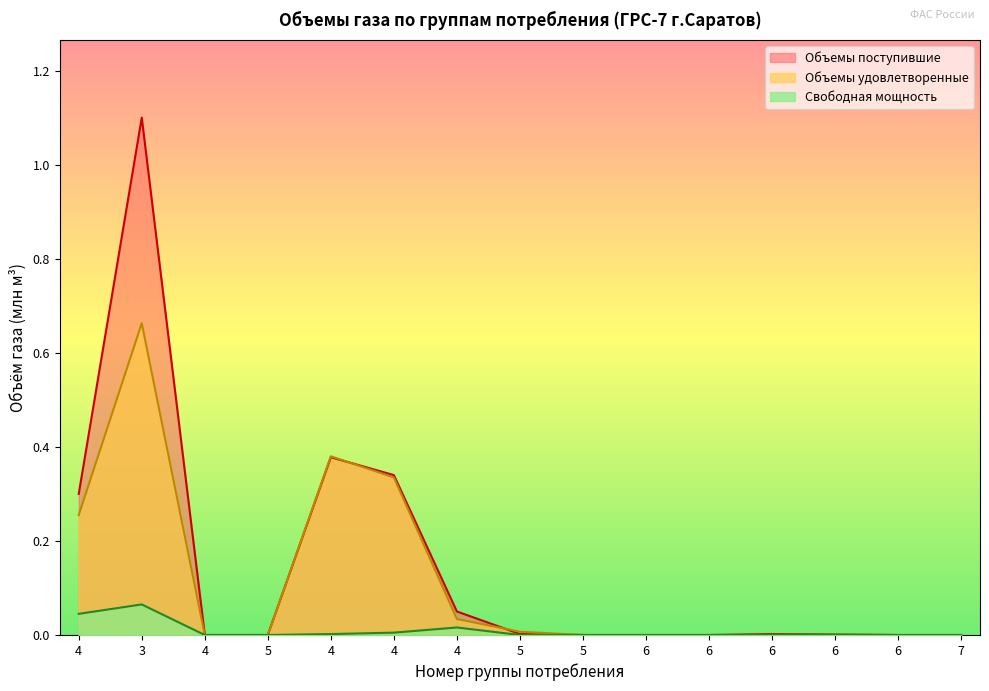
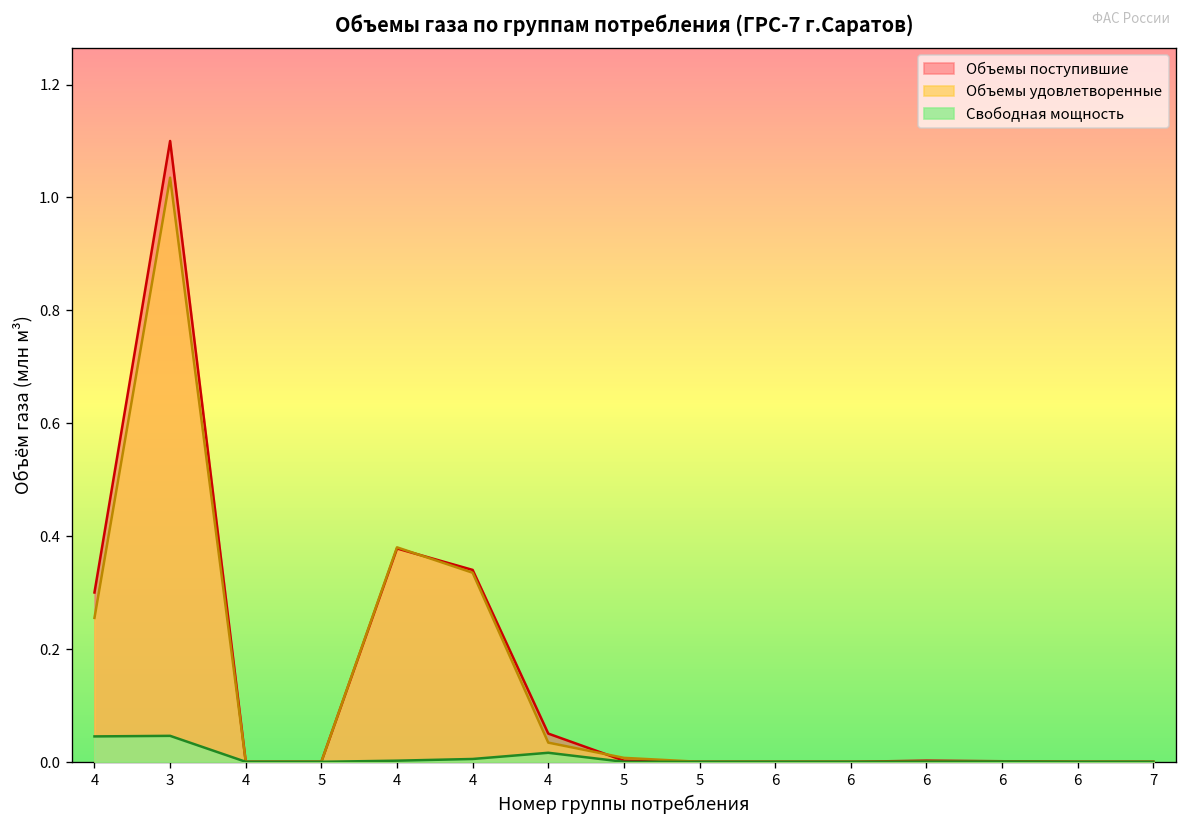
Объемы удовлетворенные, 3: 0.66 -> 1.04
Свободная мощность, 3: 0.07 -> 0.05
